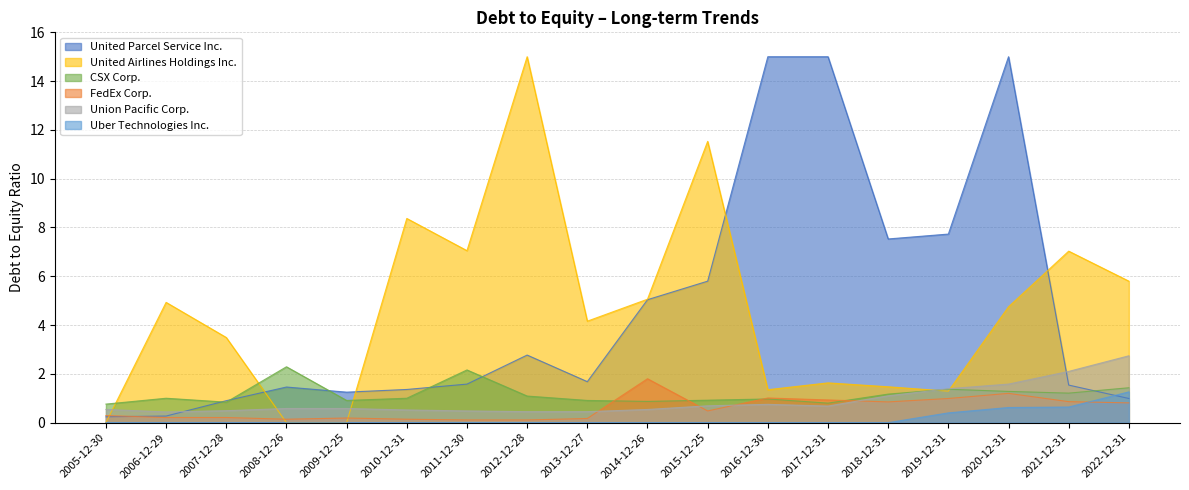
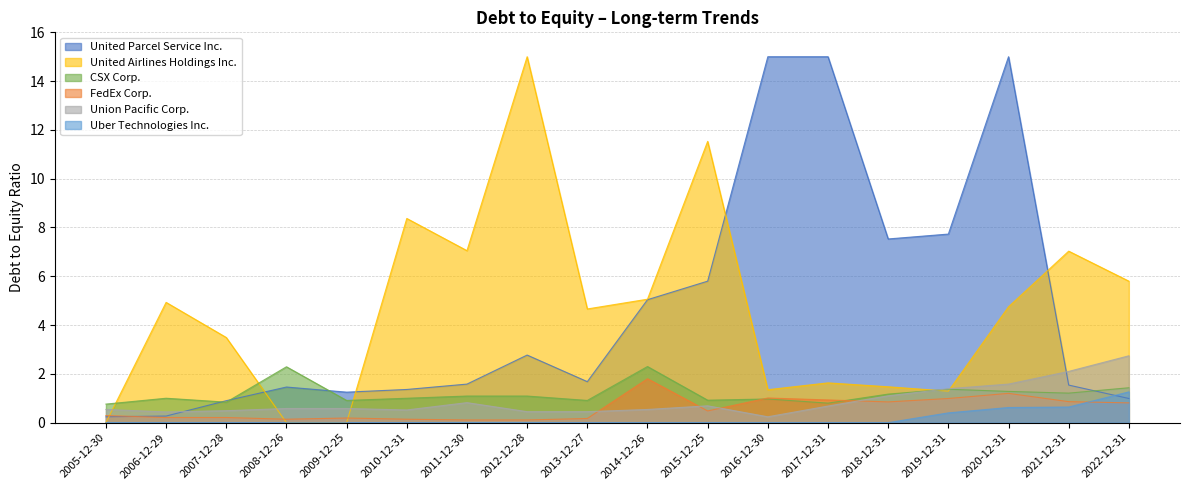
CSX Corp., 2011-12-30: 2.2 -> 1.1
Union Pacific Corp., 2011-12-30: 0.5 -> 0.8
United Airlines Holdings Inc., 2013-12-27: 4.2 -> 4.7
CSX Corp., 2014-12-26: 0.9 -> 2.3
Union Pacific Corp., 2016-12-30: 0.8 -> 0.2
